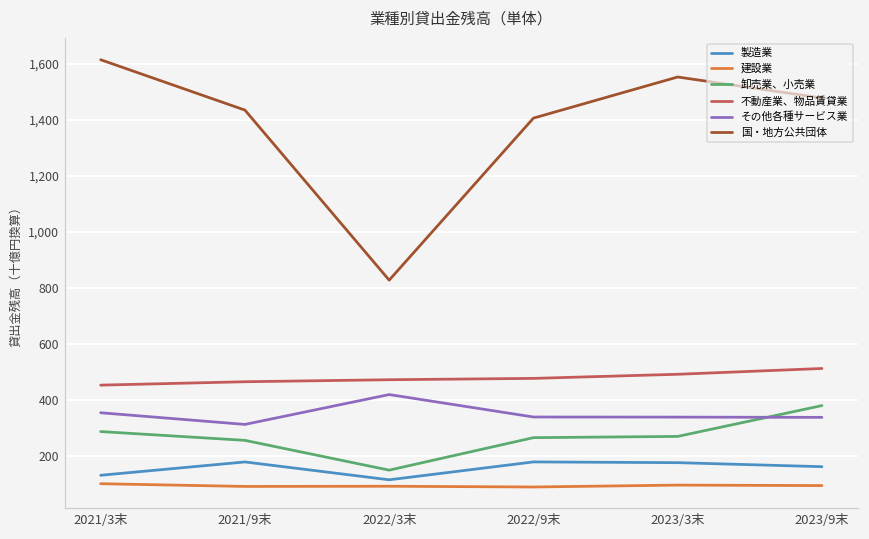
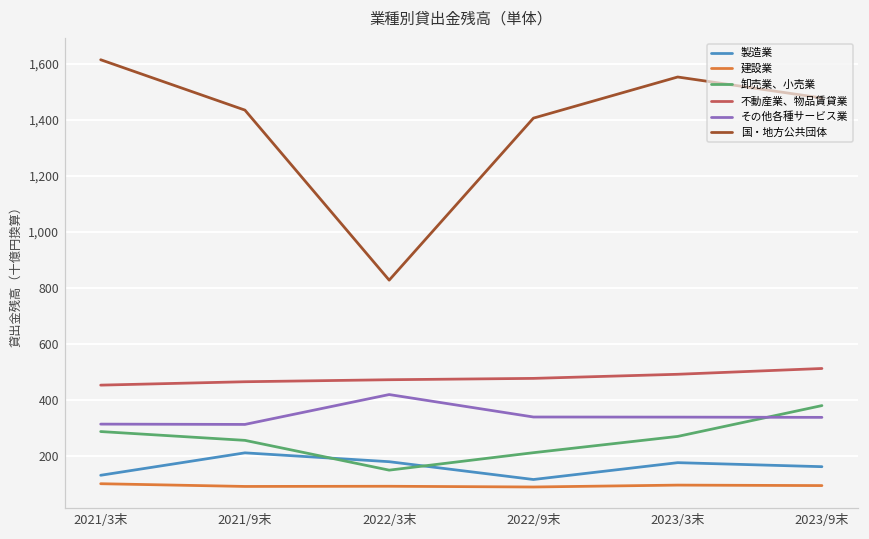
その他各種サービス業, 2021/3末: 350 -> 310
製造業, 2021/9末: 180 -> 210
製造業, 2022/3末: 120 -> 180
製造業, 2022/9末: 180 -> 120
卸売業、小売業, 2022/9末: 270 -> 210
